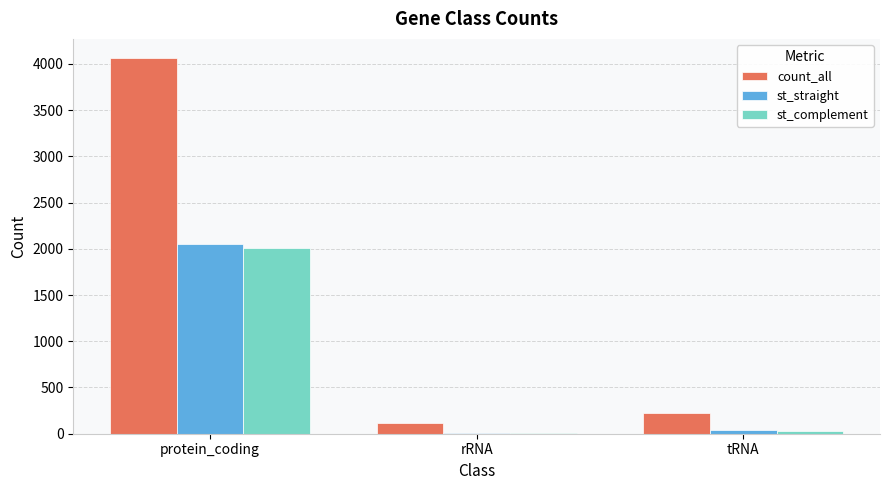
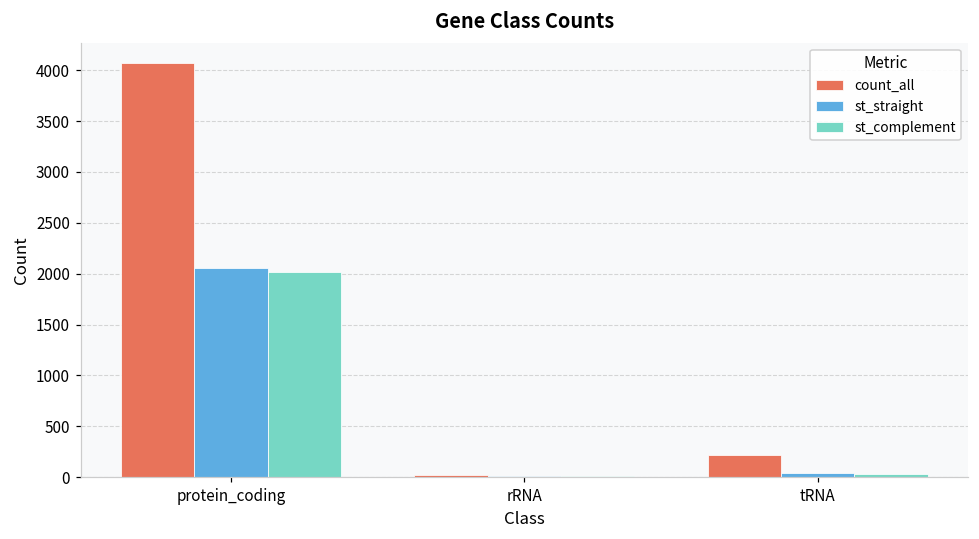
count_all, rRNA: 100 -> 0
